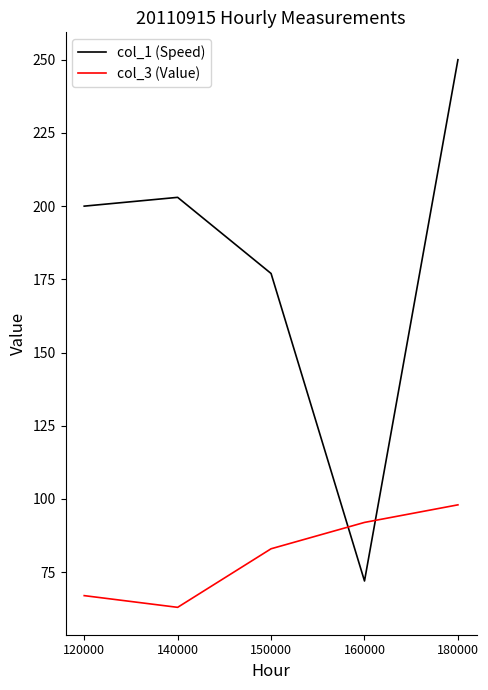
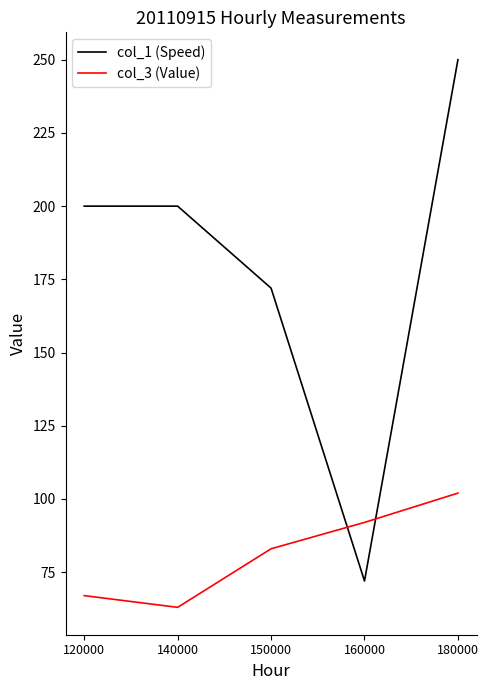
col_1 (Speed), 140000: 203 -> 200
col_1 (Speed), 150000: 177 -> 172
col_3 (Value), 180000: 98 -> 102
